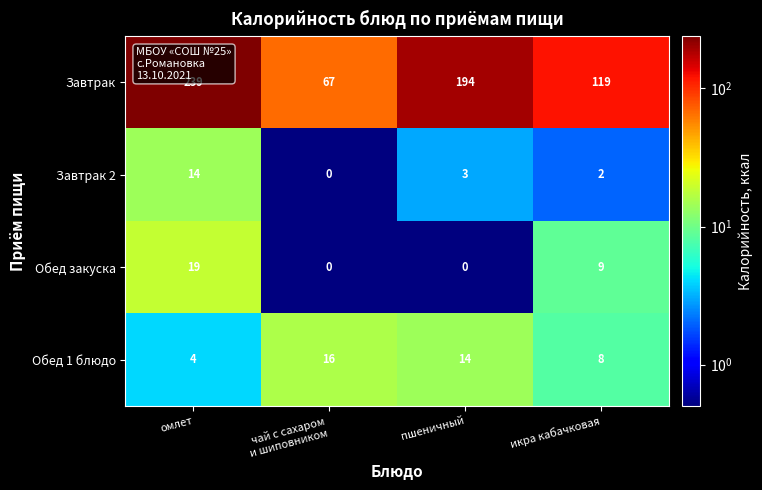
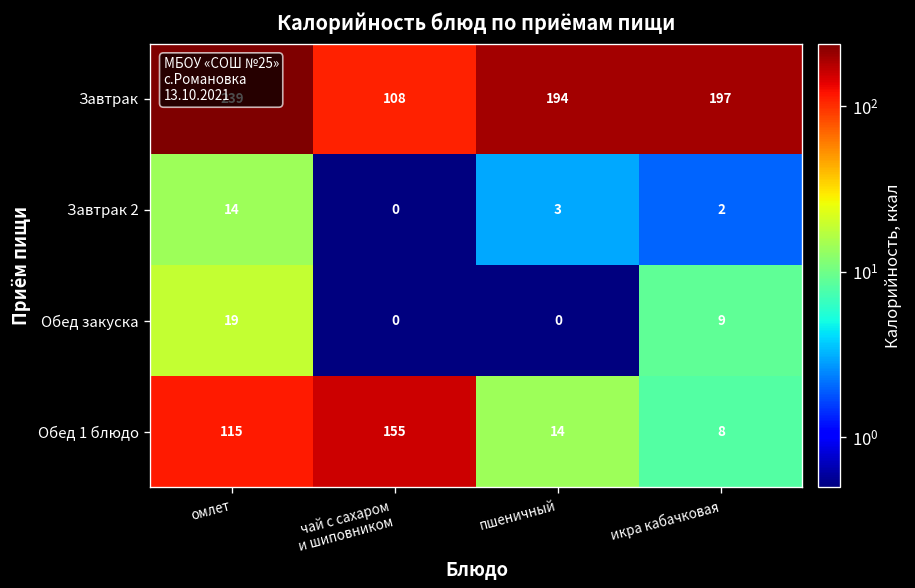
Завтрак, чай с сахаром и шиповником: 67 -> 108
Завтрак, икра кабачковая: 119 -> 197
Обед 1 блюдо, омлет: 4 -> 115
Обед 1 блюдо, чай с сахаром и шиповником: 16 -> 155
